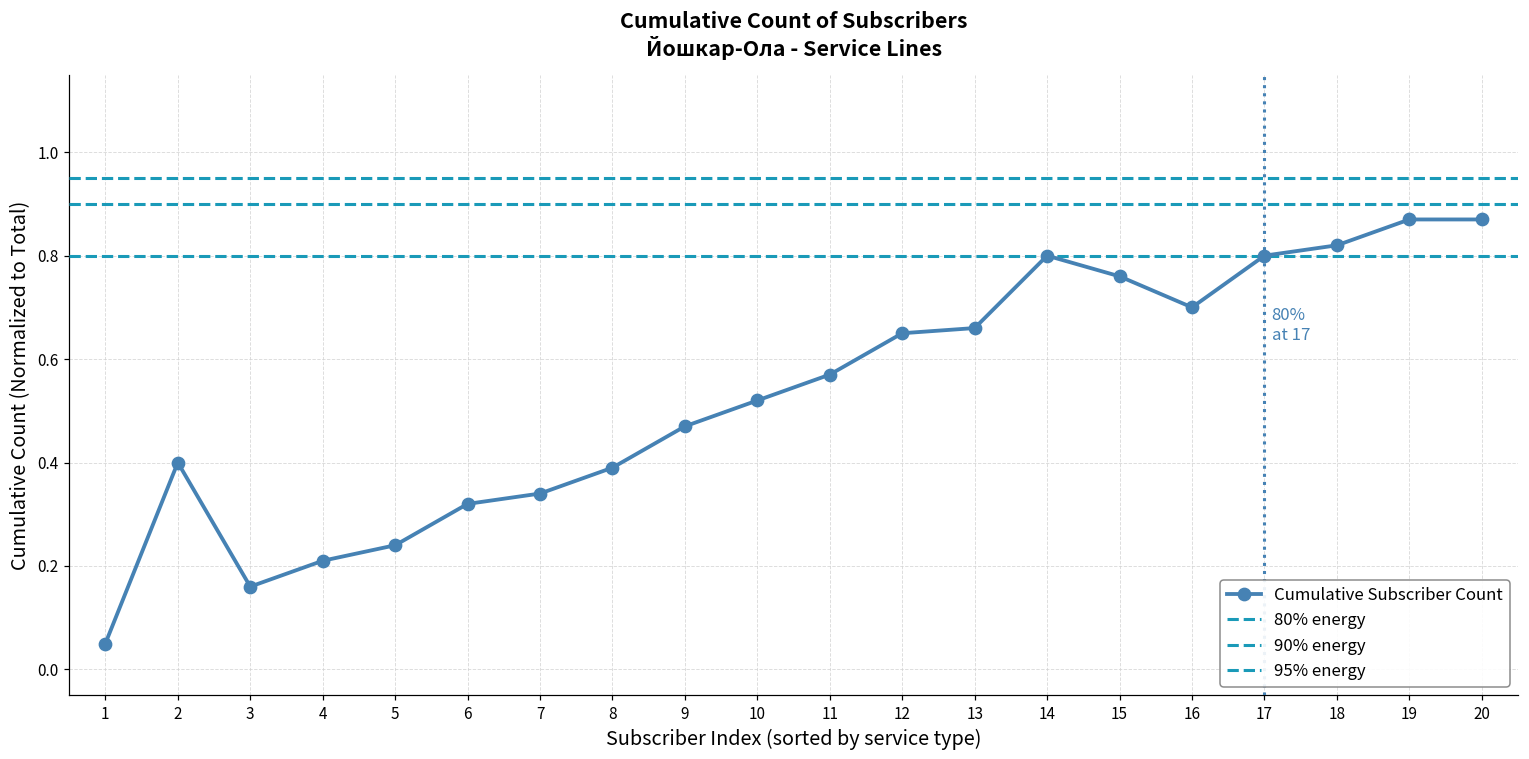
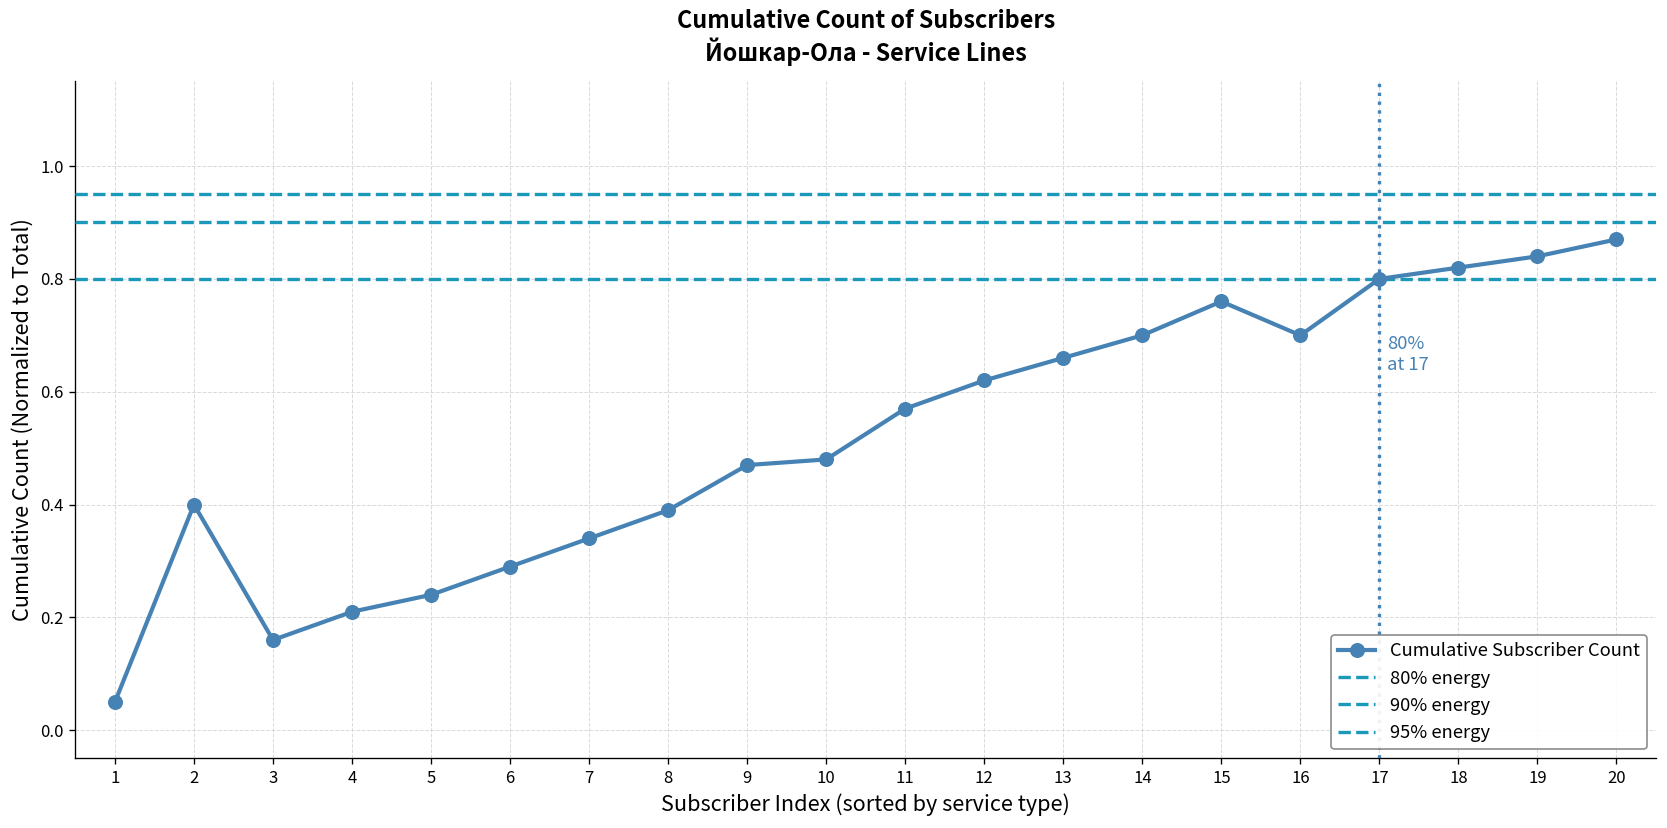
6: 0.32 -> 0.29
10: 0.52 -> 0.48
12: 0.65 -> 0.62
14: 0.8 -> 0.7
19: 0.87 -> 0.84
